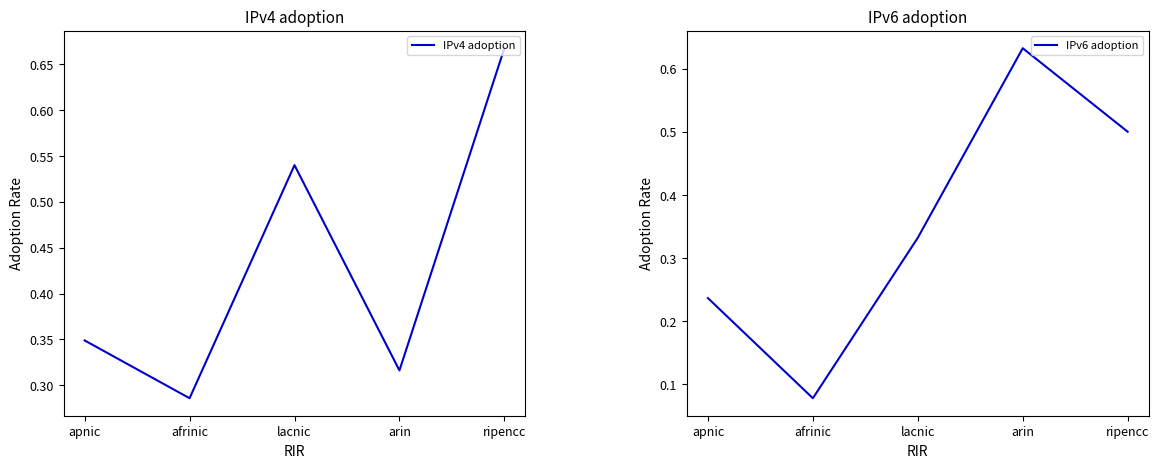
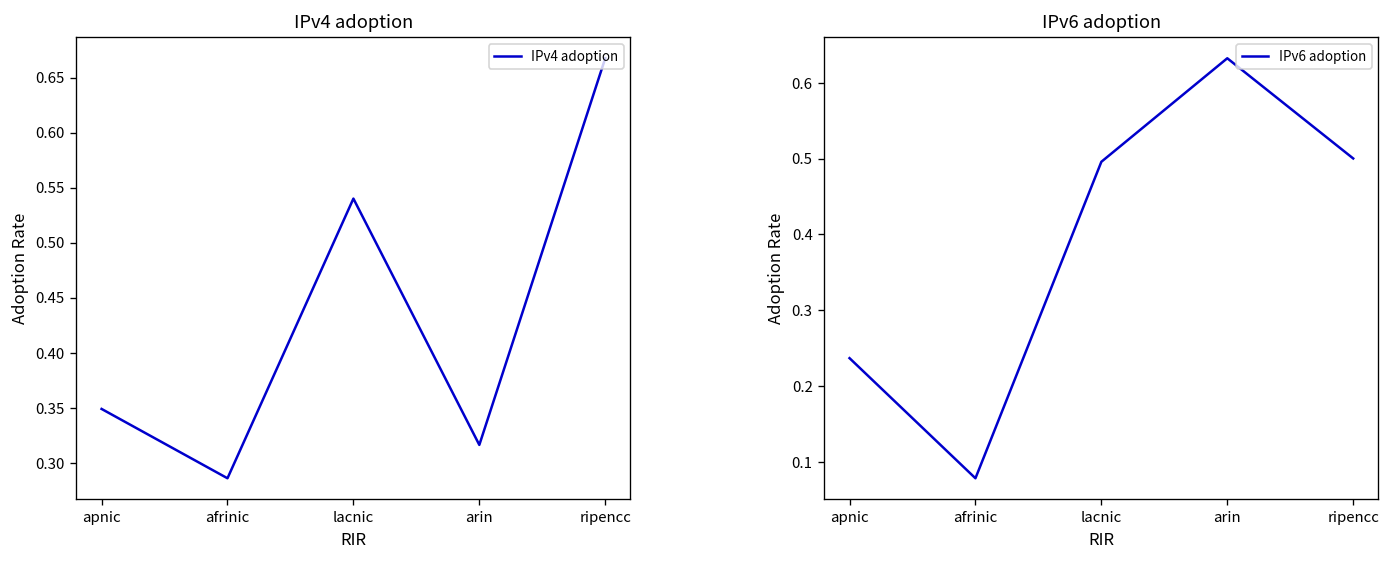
IPv6 adoption, lacnic: 0.33 -> 0.50
